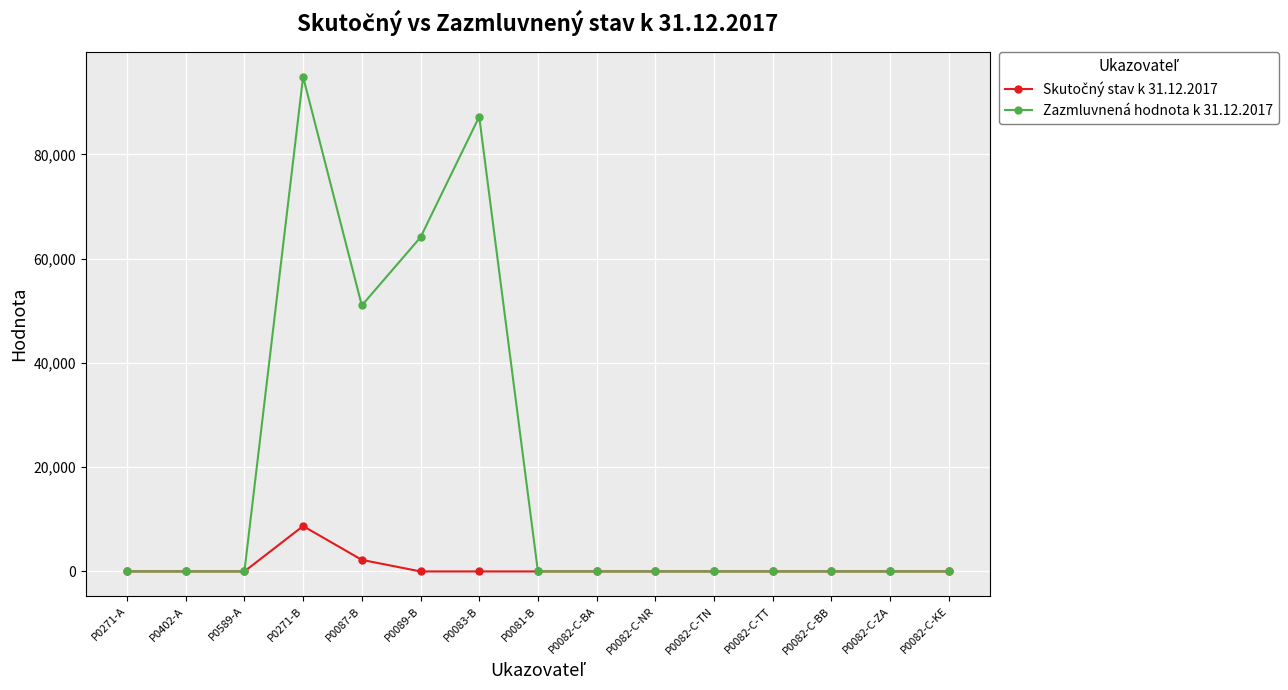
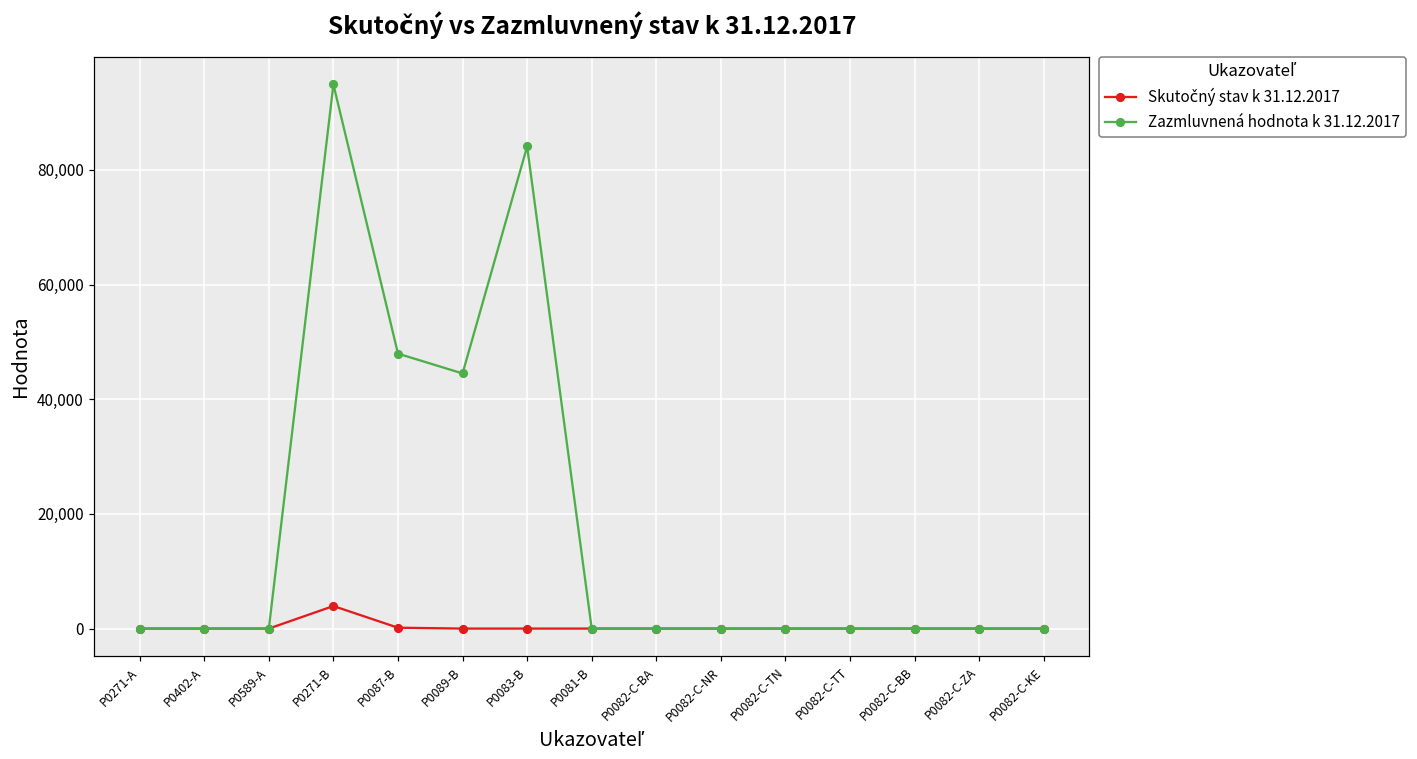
Skutočný stav k 31.12.2017, P0271-B: 9,000 -> 4,000
Skutočný stav k 31.12.2017, P0087-B: 2,000 -> 0
Zazmluvnená hodnota k 31.12.2017, P0087-B: 51,000 -> 48,000
Zazmluvnená hodnota k 31.12.2017, P0089-B: 64,000 -> 45,000
Zazmluvnená hodnota k 31.12.2017, P0083-B: 87,000 -> 84,000
